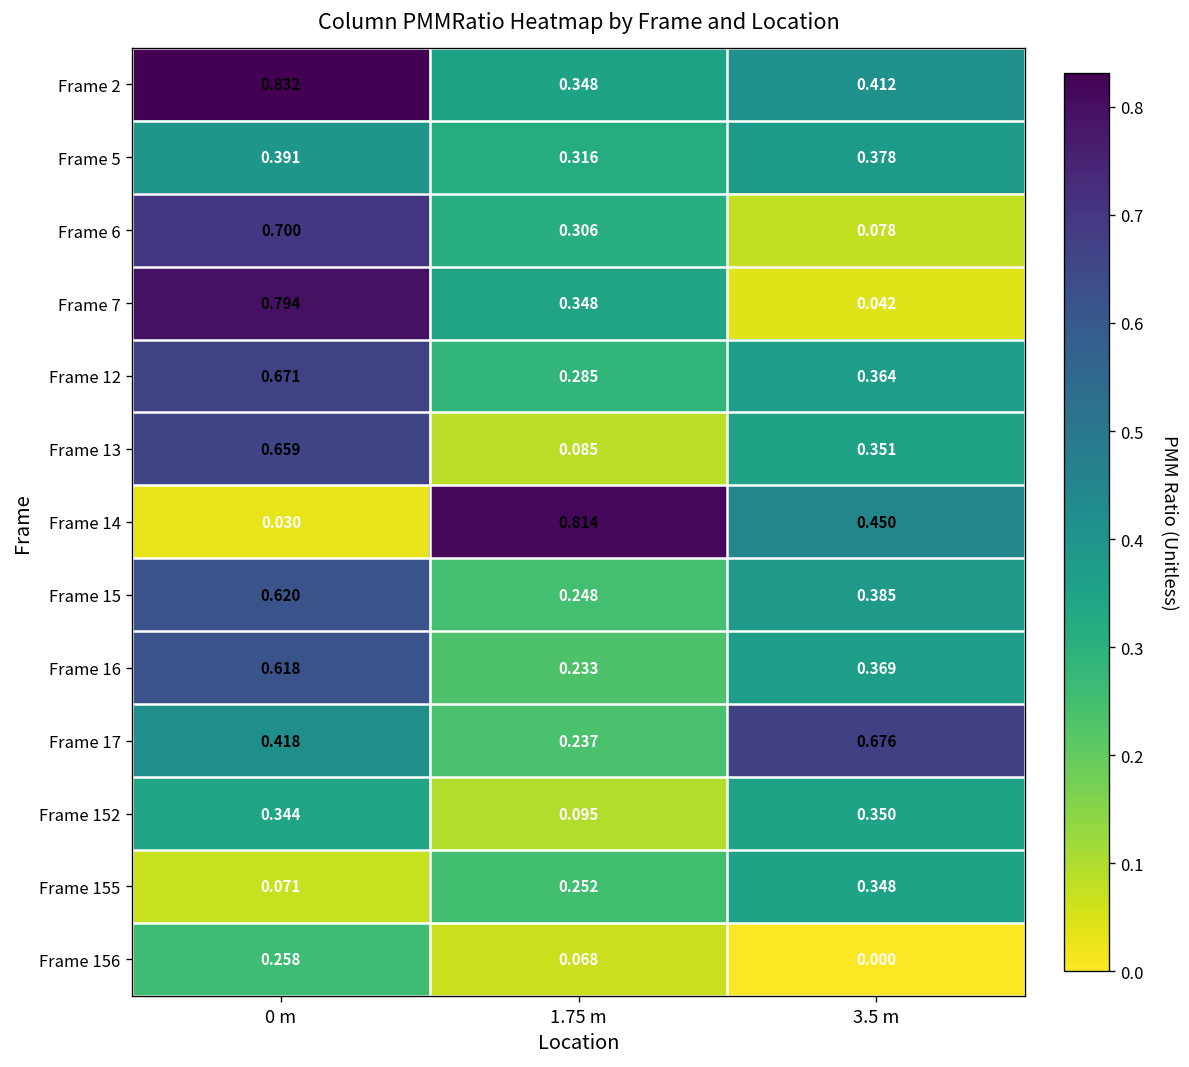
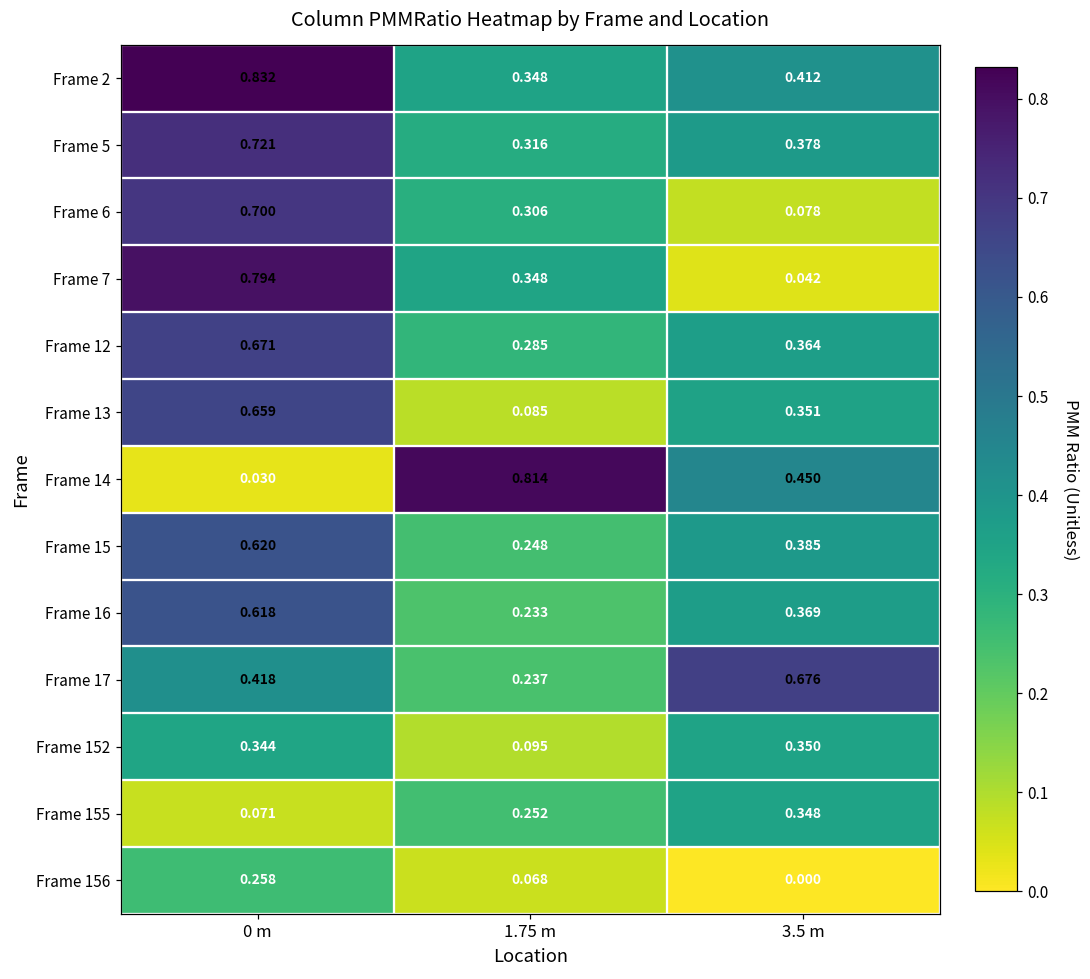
Frame 5, 0 m: 0.391 -> 0.721
